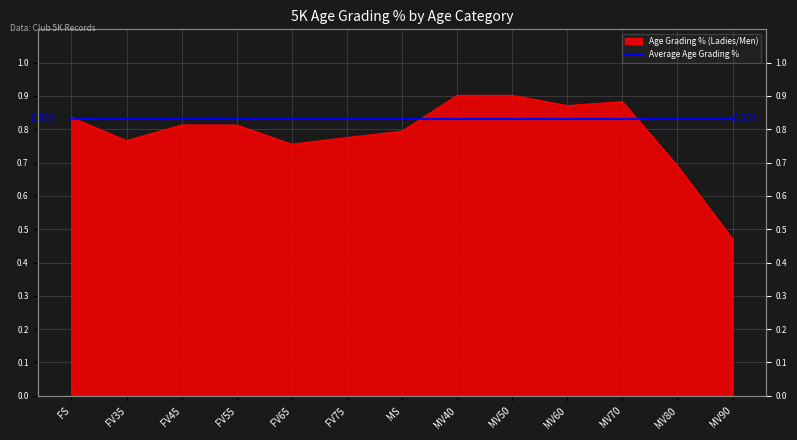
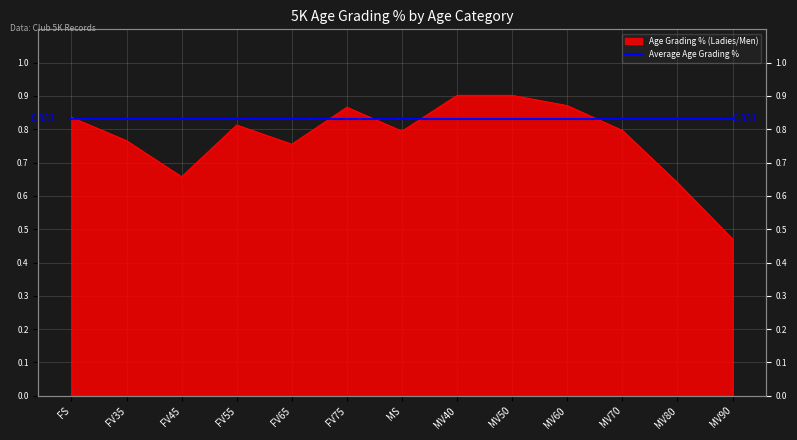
Age Grading % (Ladies/Men), FV45: 0.81 -> 0.66
Age Grading % (Ladies/Men), FV75: 0.78 -> 0.87
Age Grading % (Ladies/Men), MV70: 0.88 -> 0.80
Age Grading % (Ladies/Men), MV80: 0.69 -> 0.64
